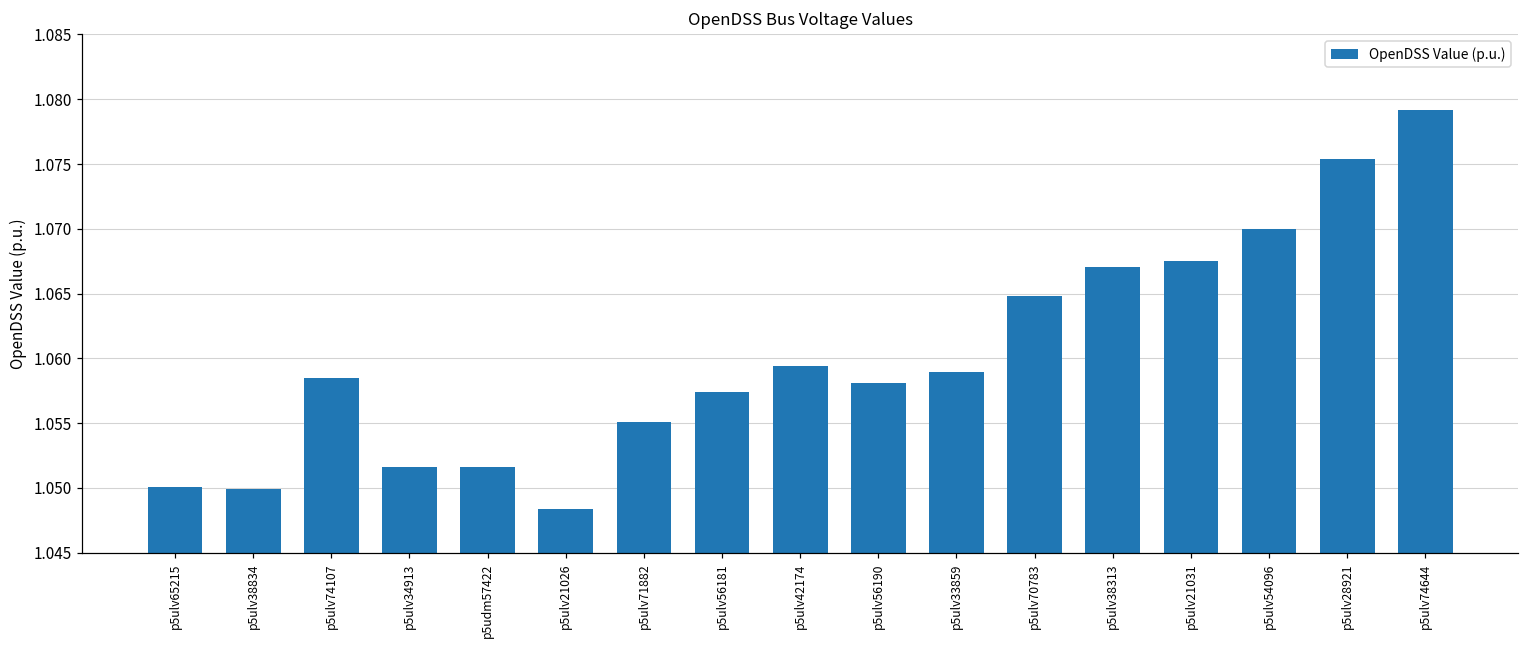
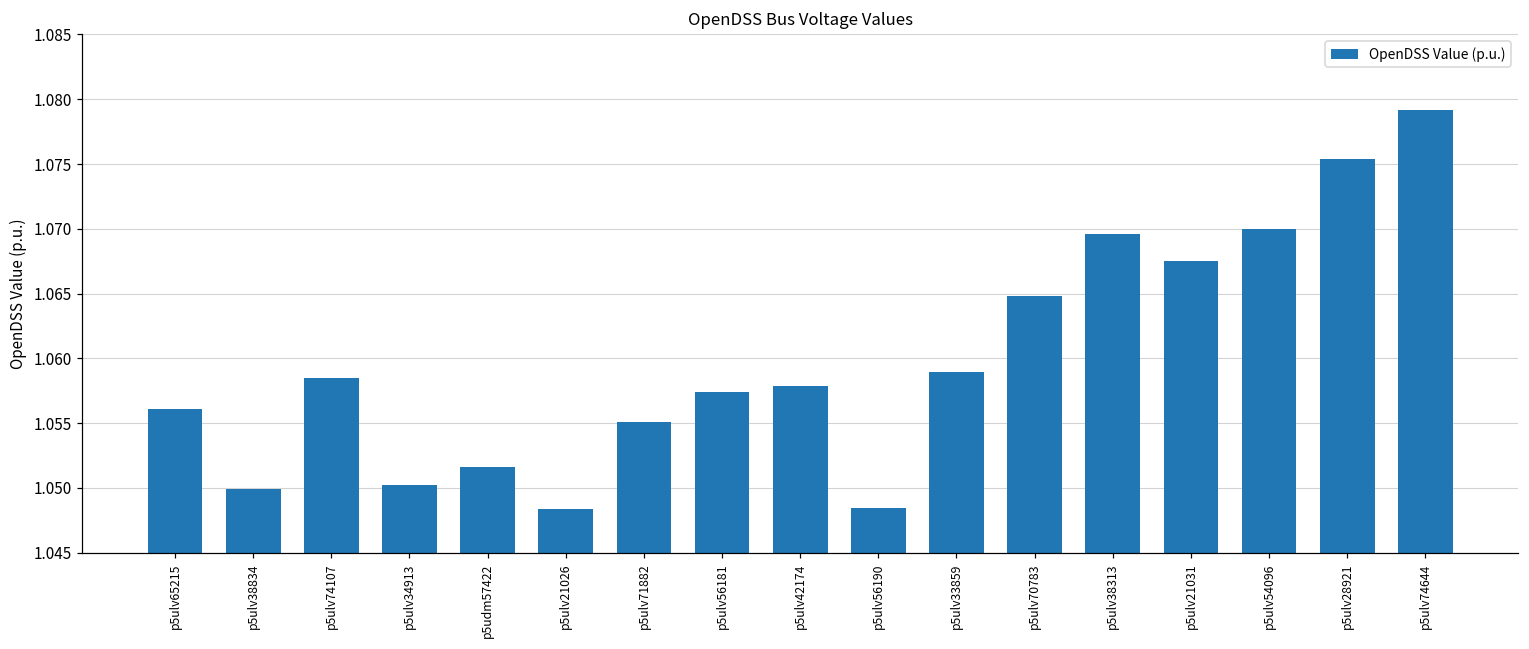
p5ulv65215: 1.0500 -> 1.0561
p5ulv34913: 1.0516 -> 1.0502
p5ulv42174: 1.0594 -> 1.0579
p5ulv56190: 1.0581 -> 1.0485
p5ulv38313: 1.0670 -> 1.0696
